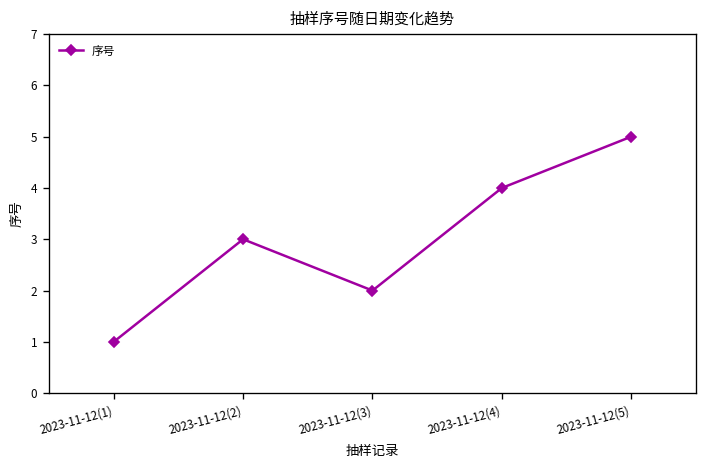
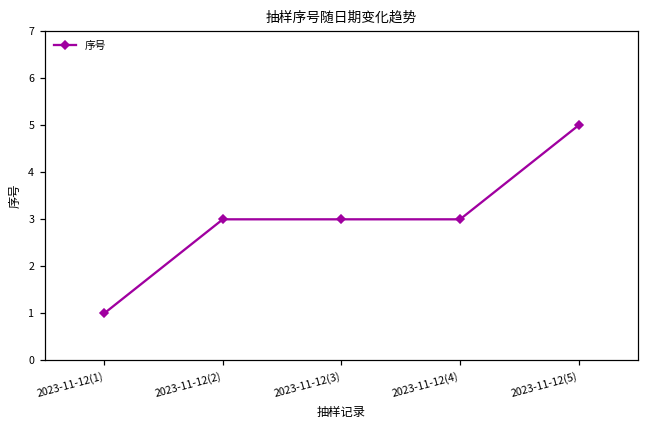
2023-11-12(3): 2 -> 3
2023-11-12(4): 4 -> 3
